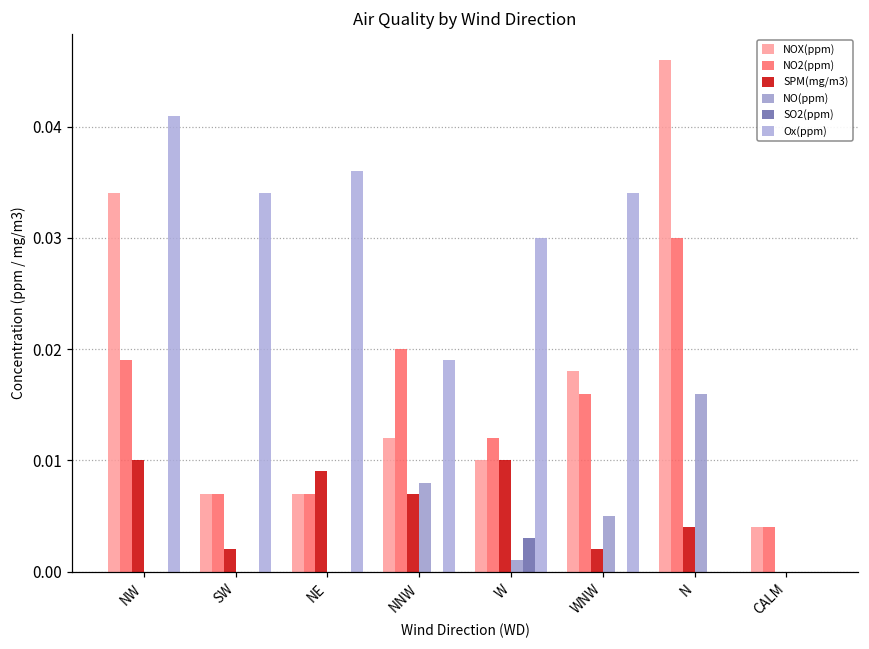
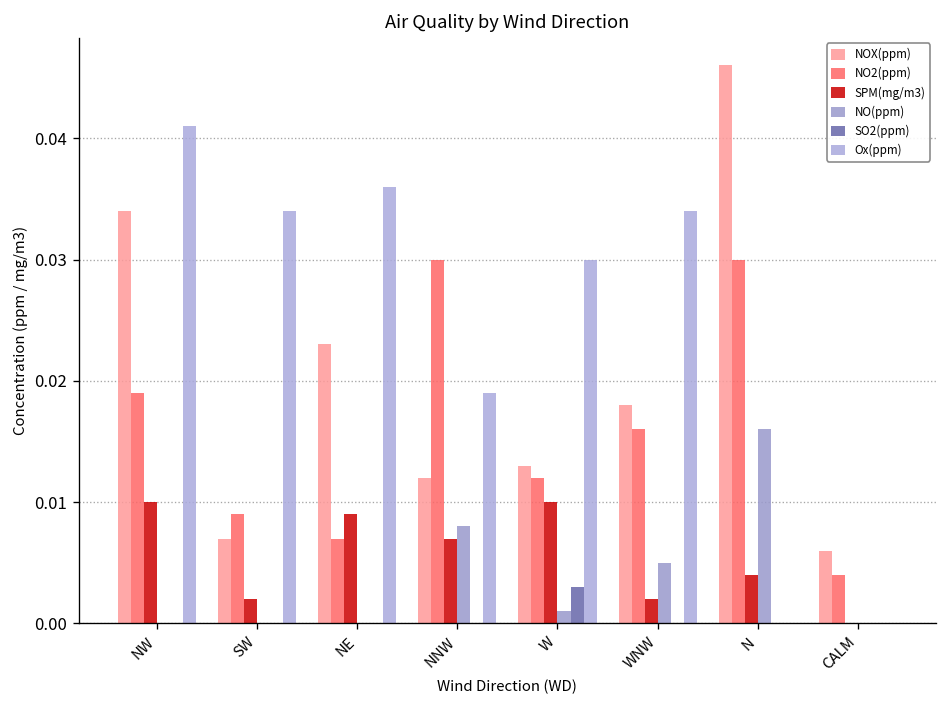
NO2(ppm), SW: 0.007 -> 0.009
NOX(ppm), NE: 0.007 -> 0.023
NO2(ppm), NNW: 0.02 -> 0.03
NOX(ppm), W: 0.010 -> 0.013
NOX(ppm), CALM: 0.004 -> 0.006
